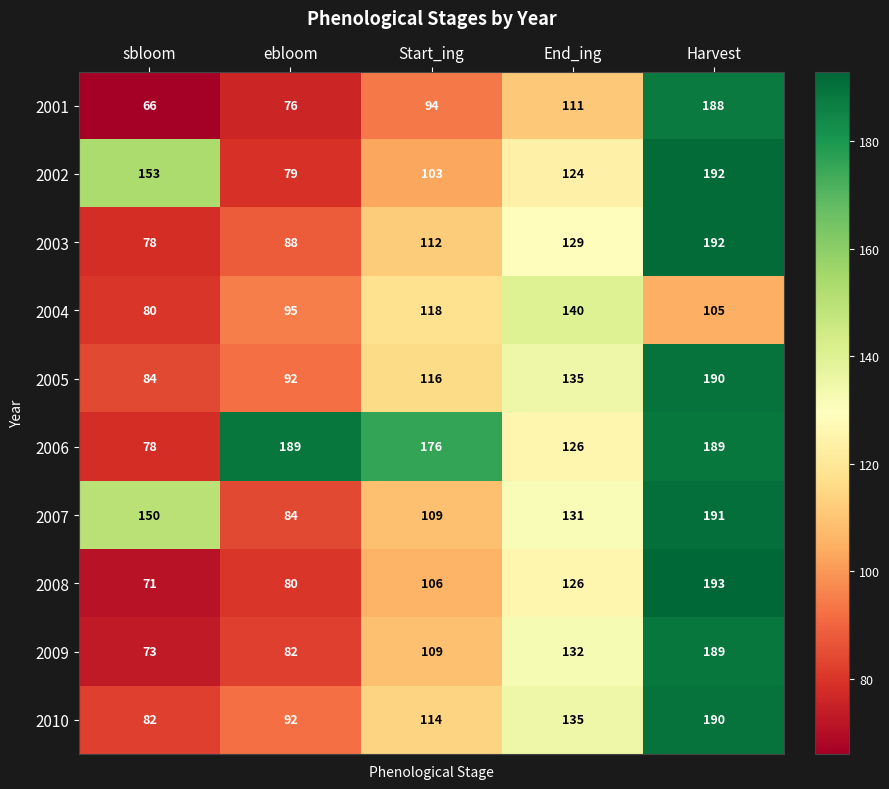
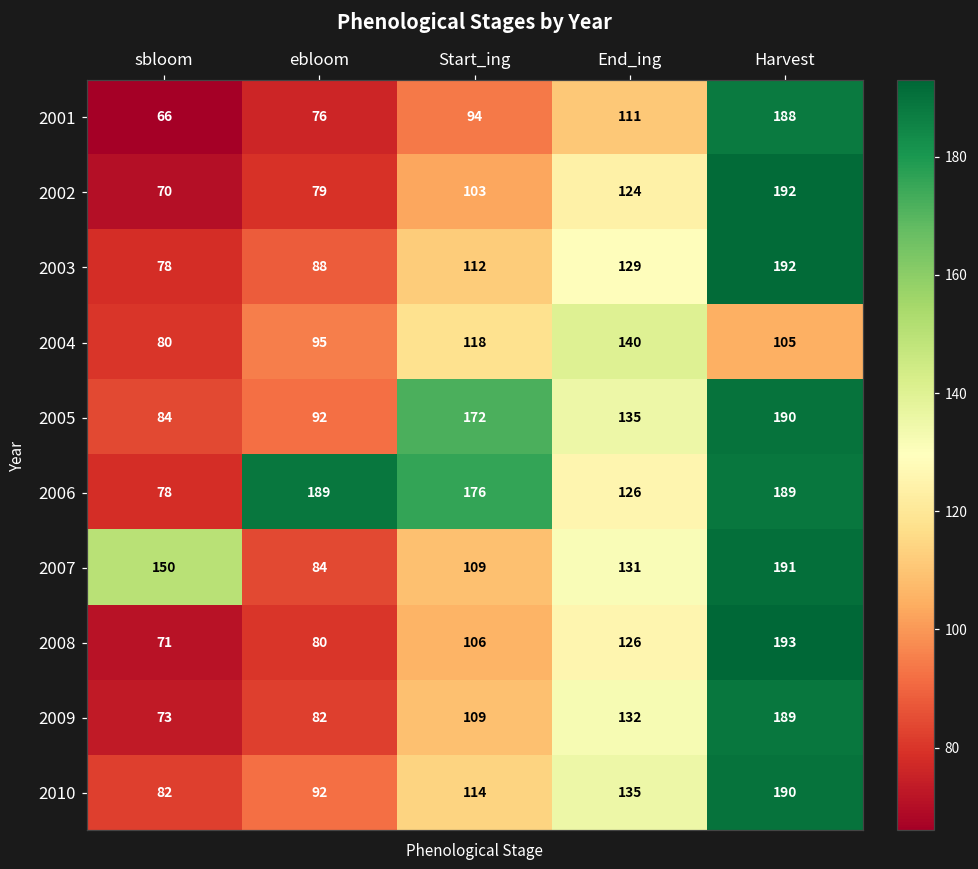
2002, sbloom: 153 -> 70
2005, Start_ing: 116 -> 172
